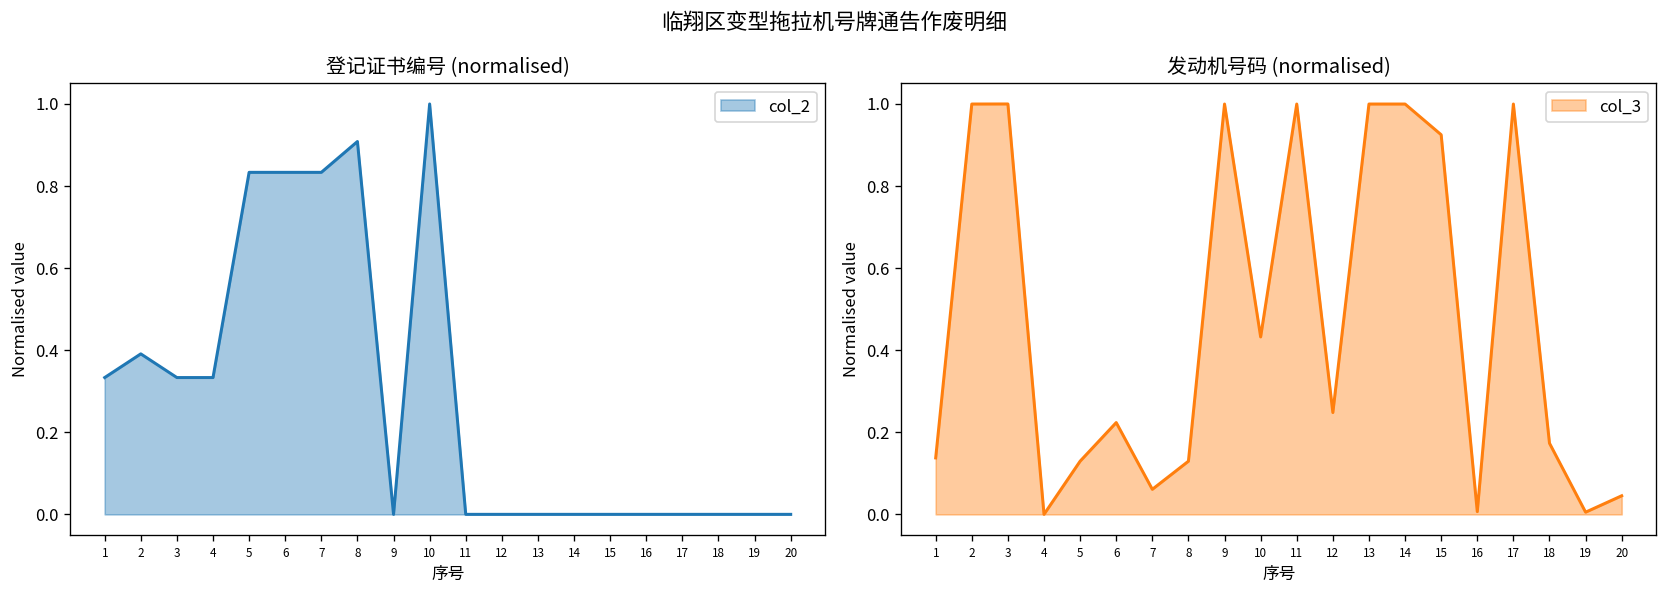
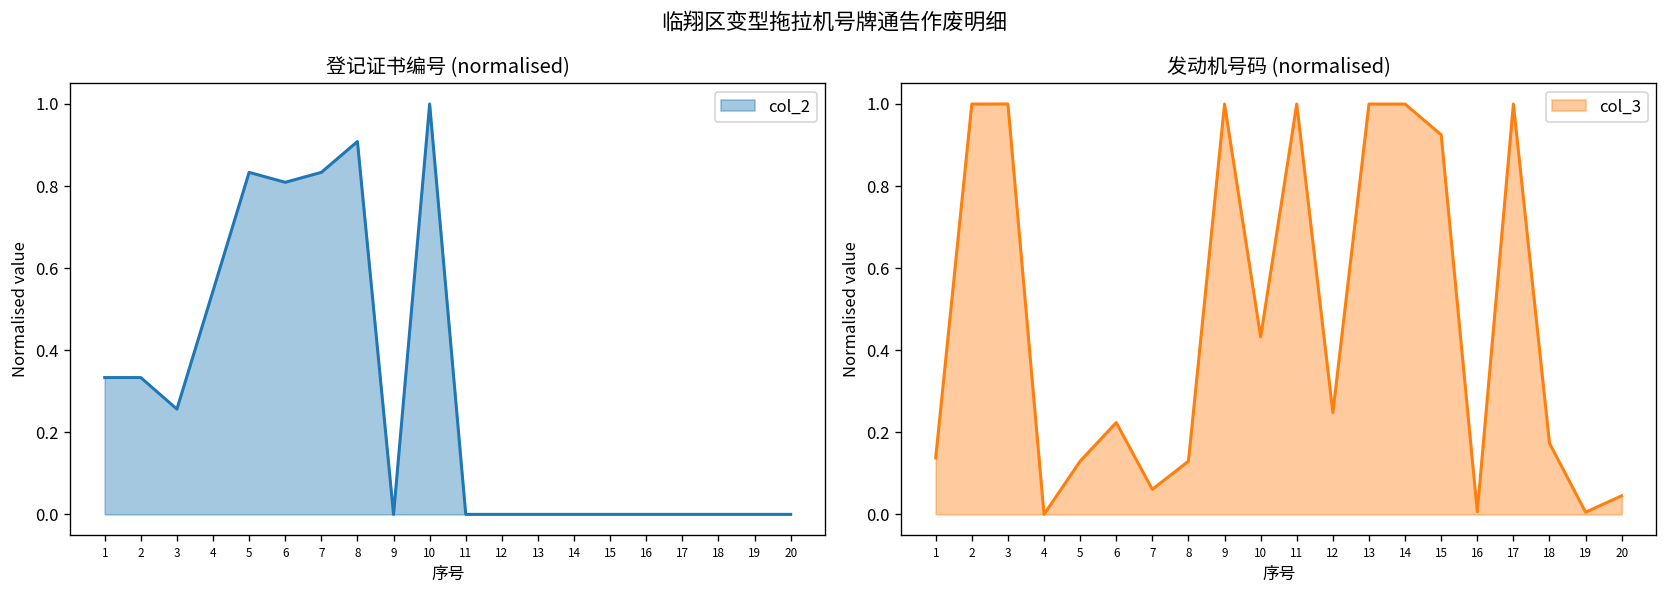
登记证书编号 (normalised), 2: 0.39 -> 0.33
登记证书编号 (normalised), 3: 0.33 -> 0.26
登记证书编号 (normalised), 4: 0.33 -> 0.54
登记证书编号 (normalised), 6: 0.83 -> 0.81
